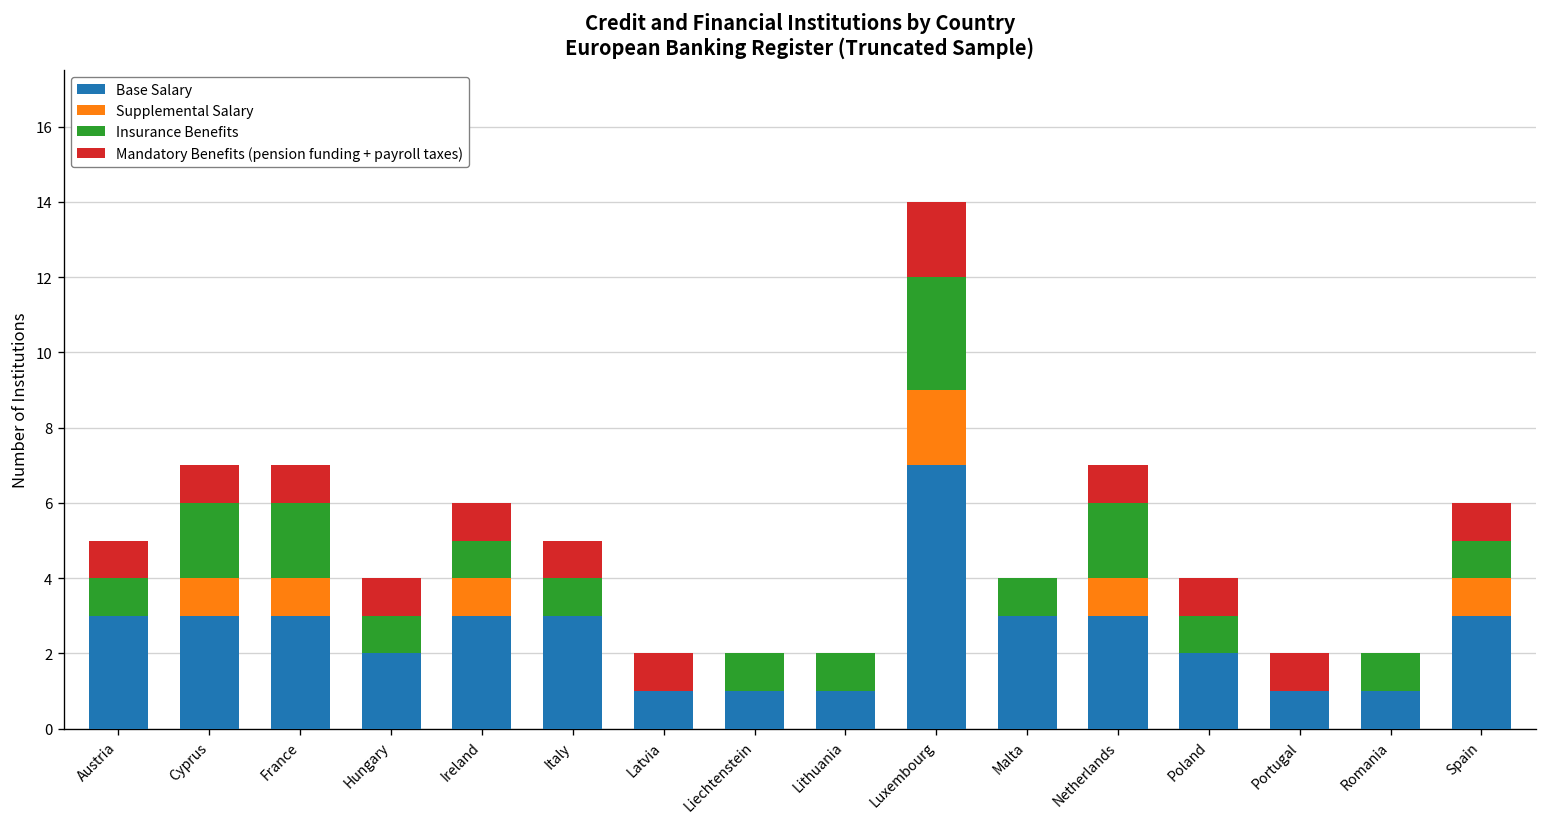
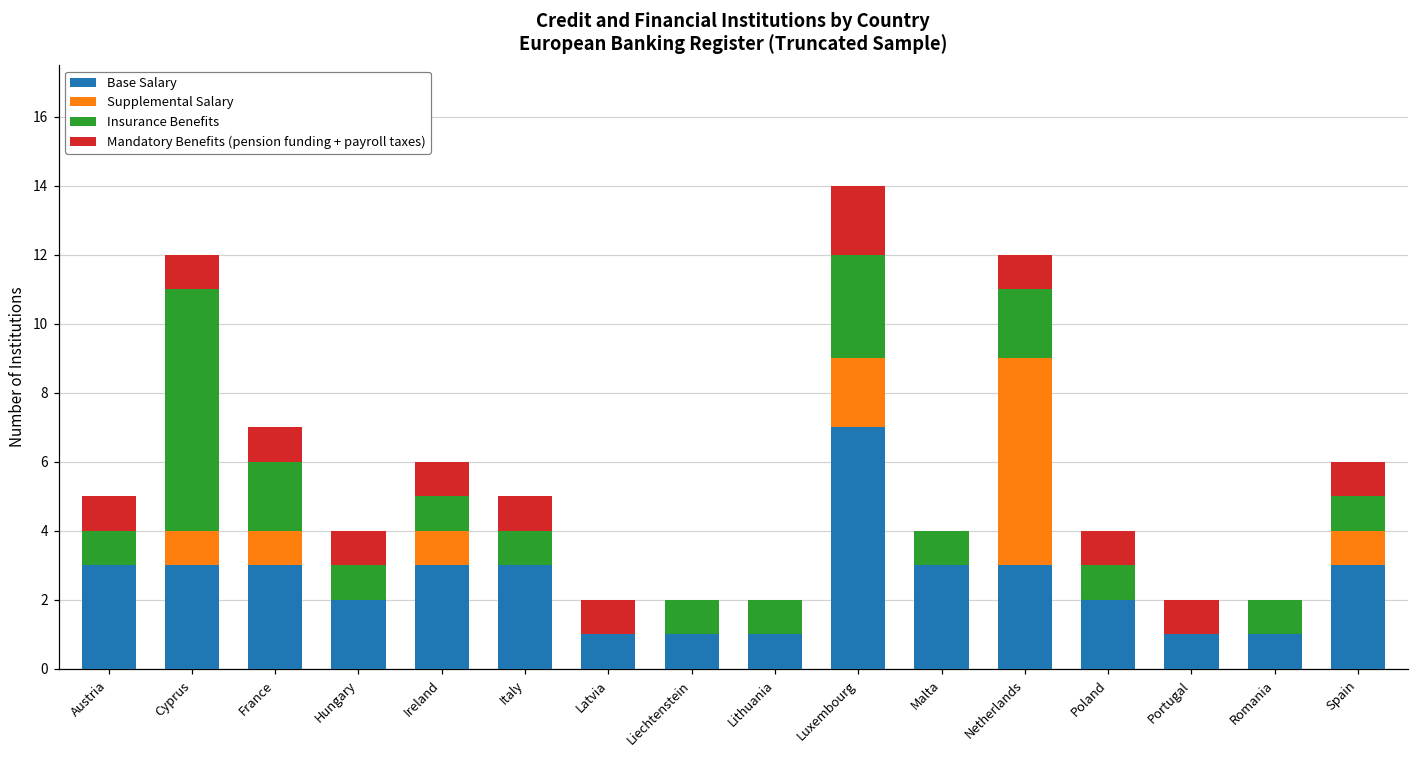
Insurance Benefits, Cyprus: 2 -> 7
Supplemental Salary, Netherlands: 1 -> 6
